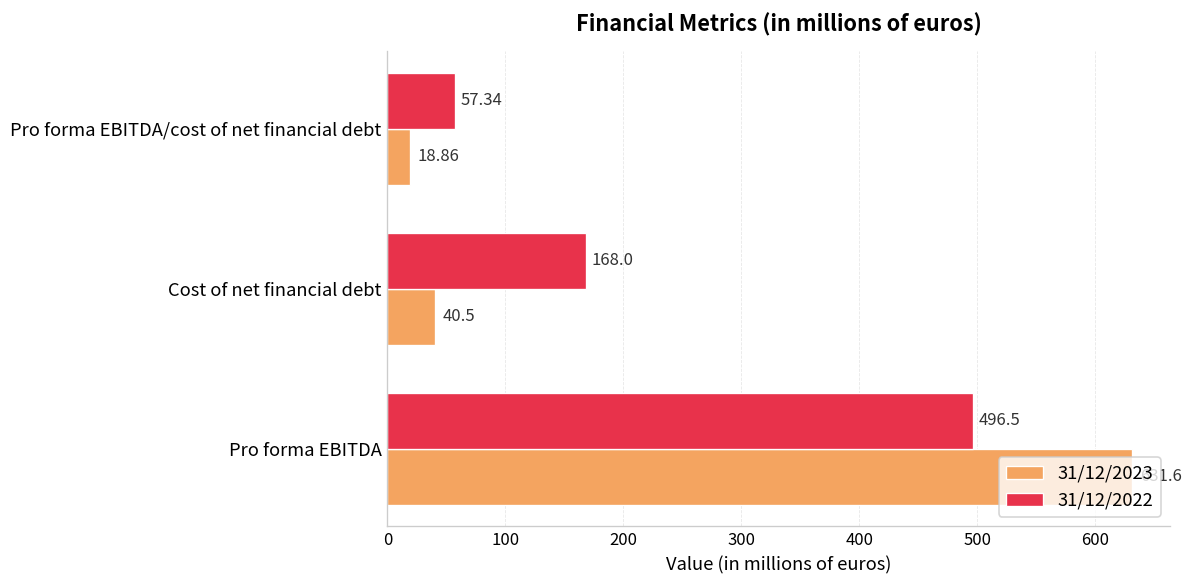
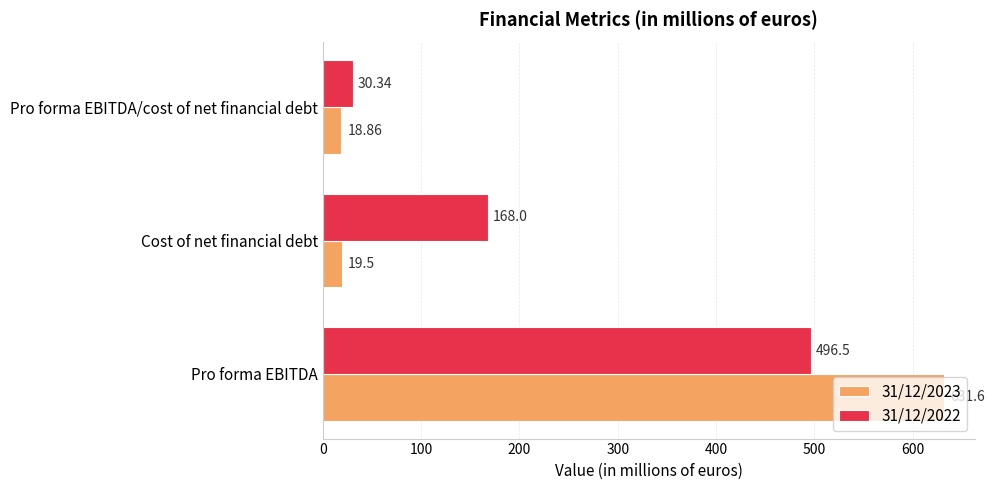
31/12/2022, Pro forma EBITDA/cost of net financial debt: 57.34 -> 30.34
31/12/2023, Cost of net financial debt: 40.5 -> 19.5
